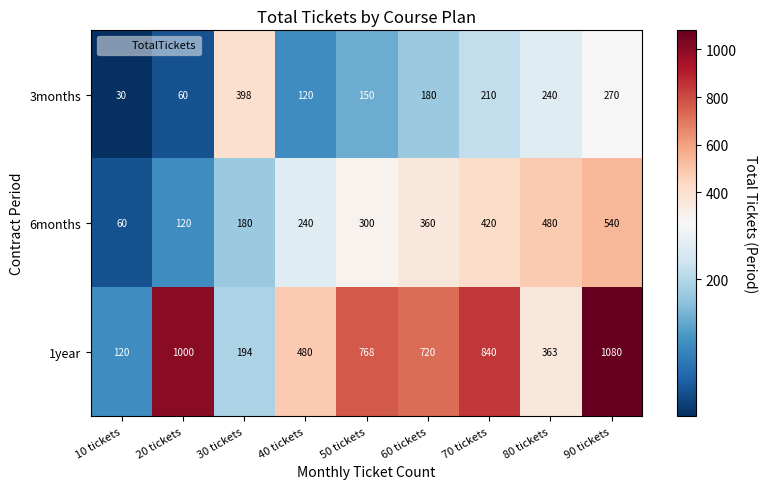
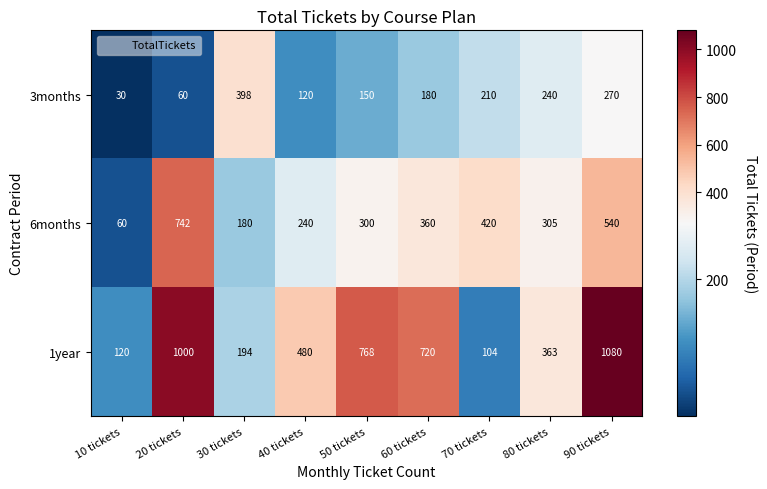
6months, 20 tickets: 120 -> 742
6months, 80 tickets: 480 -> 305
1year, 70 tickets: 840 -> 104
